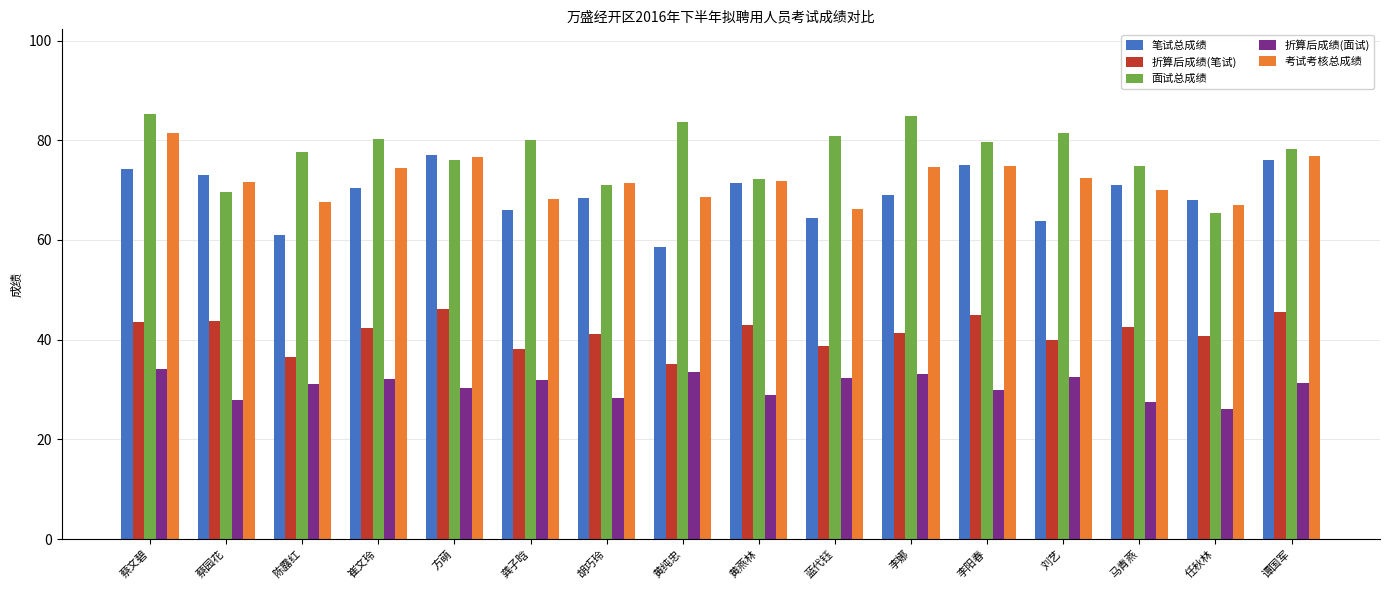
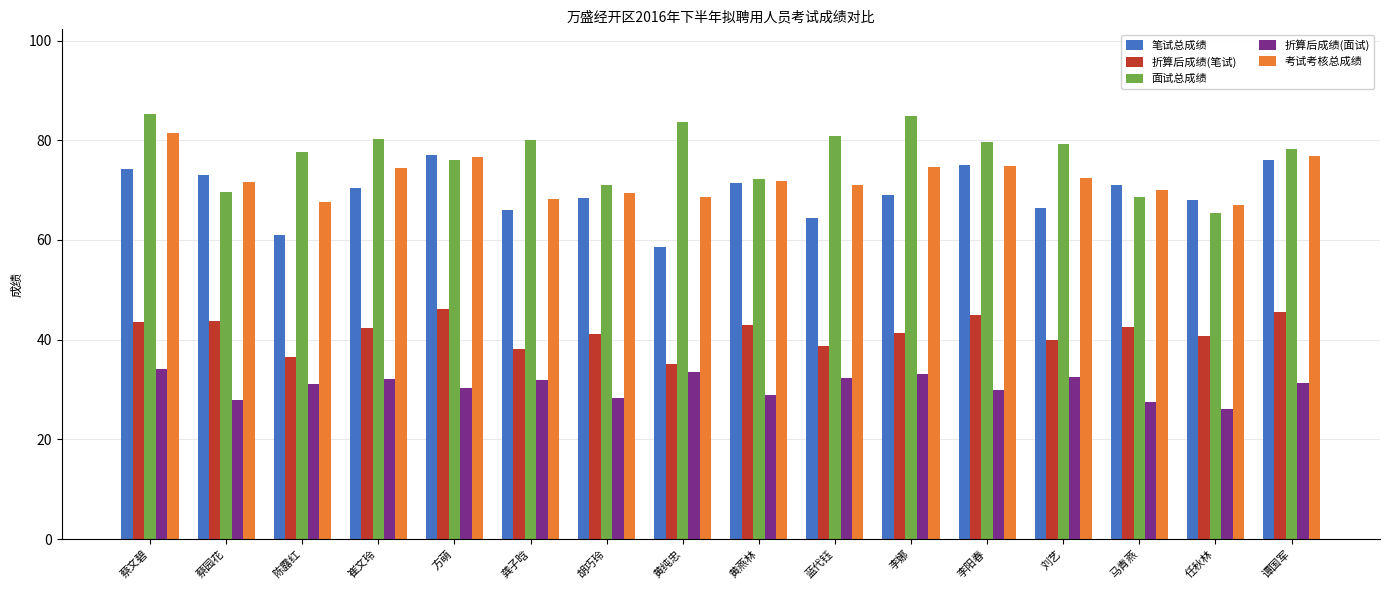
考试考核总成绩, 胡巧玲: 72 -> 70
考试考核总成绩, 蓝代钰: 66 -> 71
笔试总成绩, 刘艺: 64 -> 67
面试总成绩, 刘艺: 81 -> 79
面试总成绩, 马青燕: 75 -> 69
